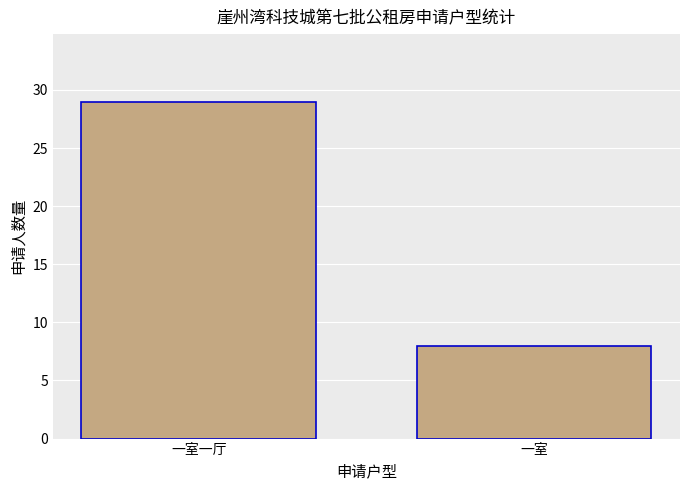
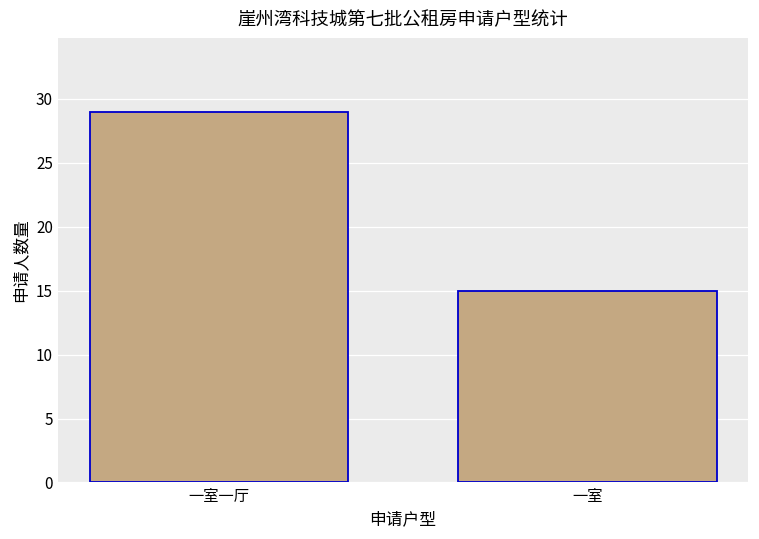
一室: 8 -> 15
